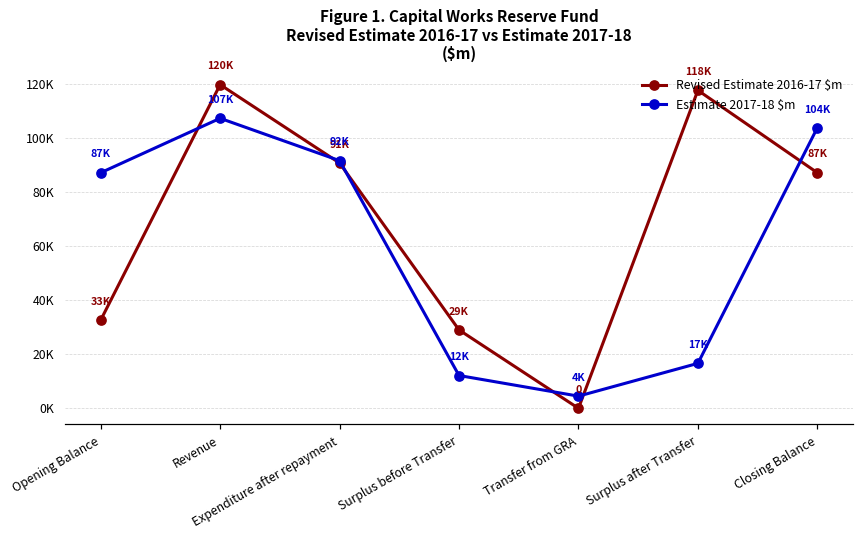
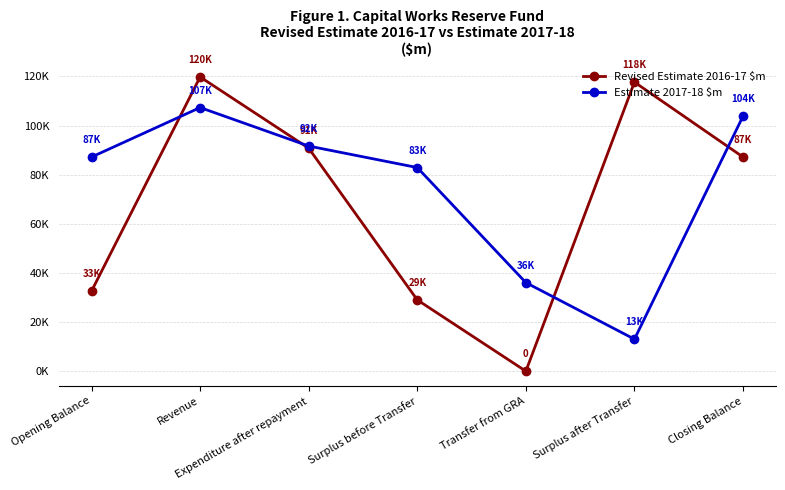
Estimate 2017-18 $m, Surplus before Transfer: 12K -> 83K
Estimate 2017-18 $m, Transfer from GRA: 4K -> 36K
Estimate 2017-18 $m, Surplus after Transfer: 17K -> 13K
